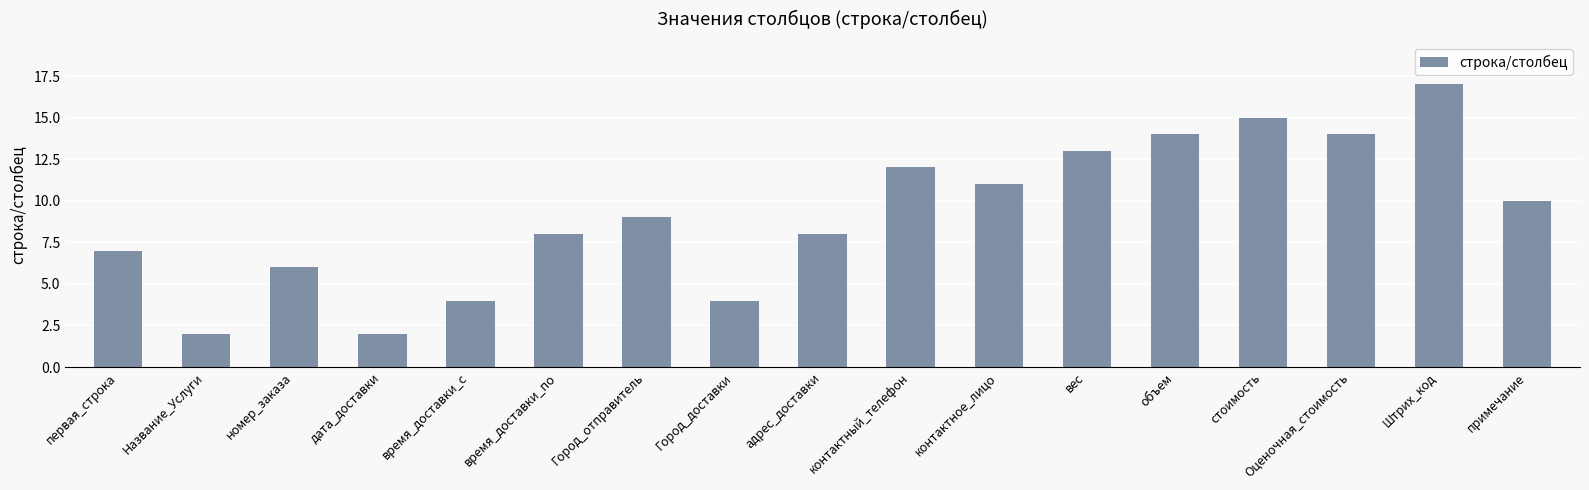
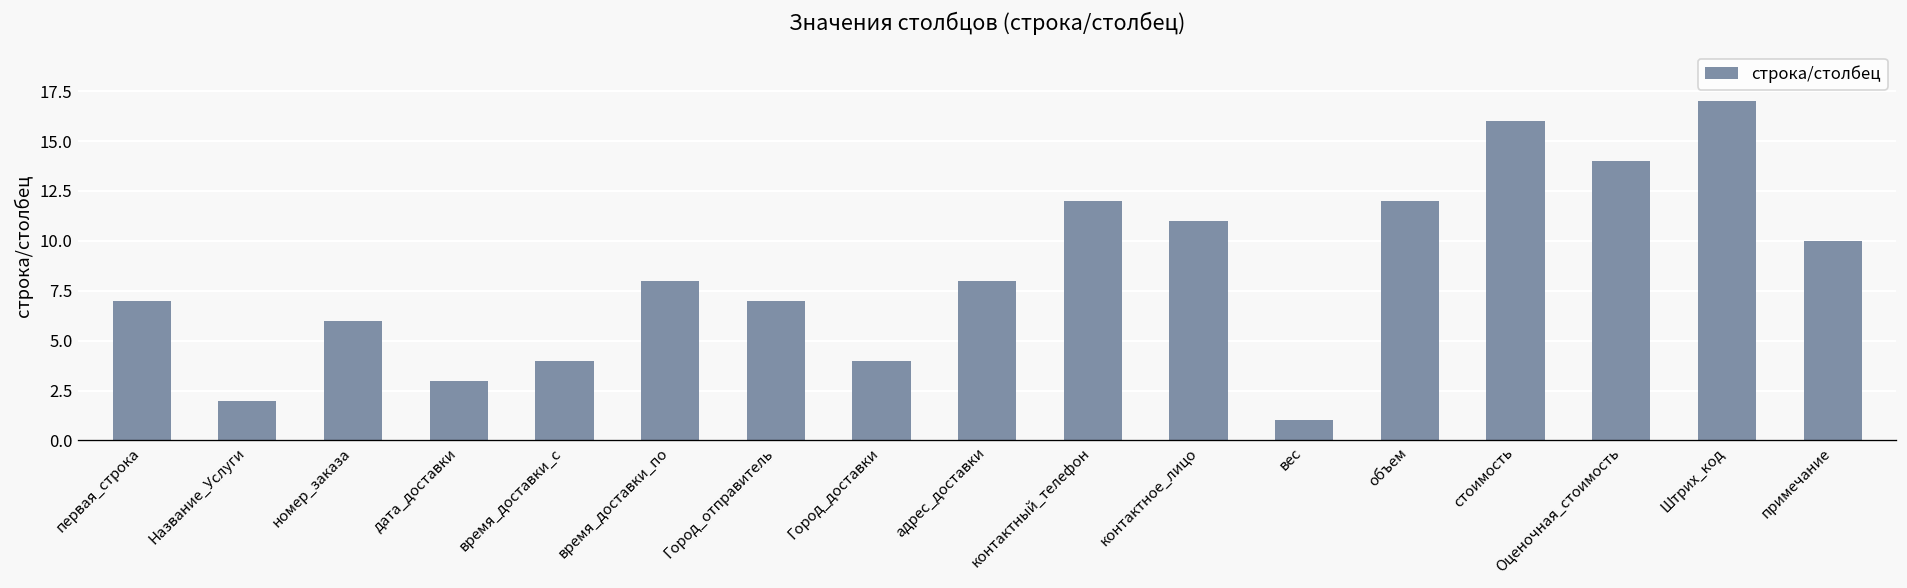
дата_доставки: 2 -> 3
Город_отправитель: 9 -> 7
вес: 13 -> 1
объем: 14 -> 12
стоимость: 15 -> 16
